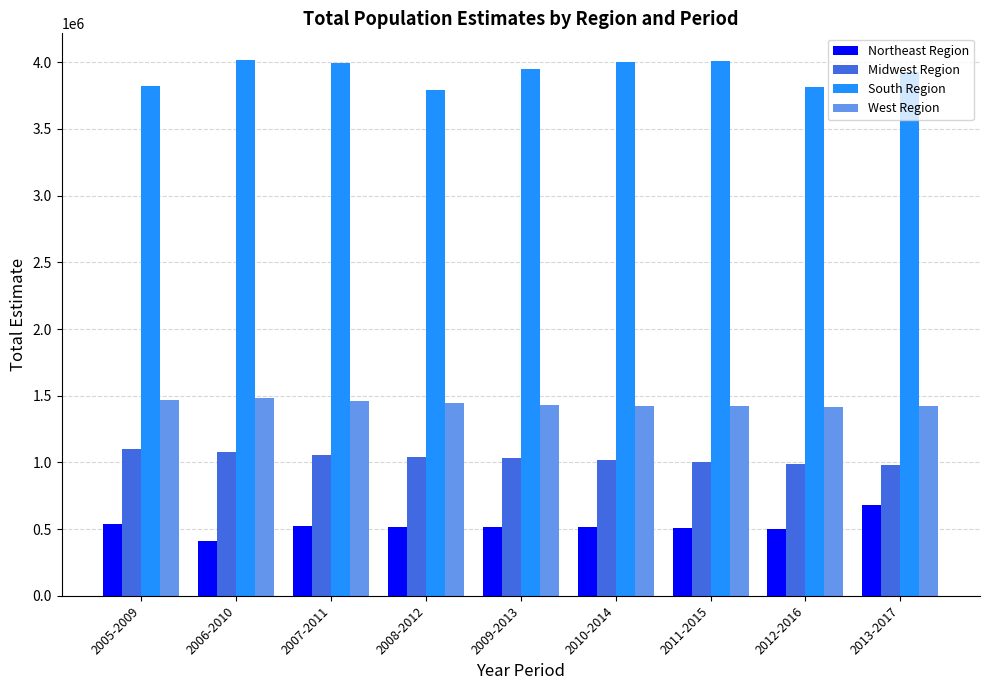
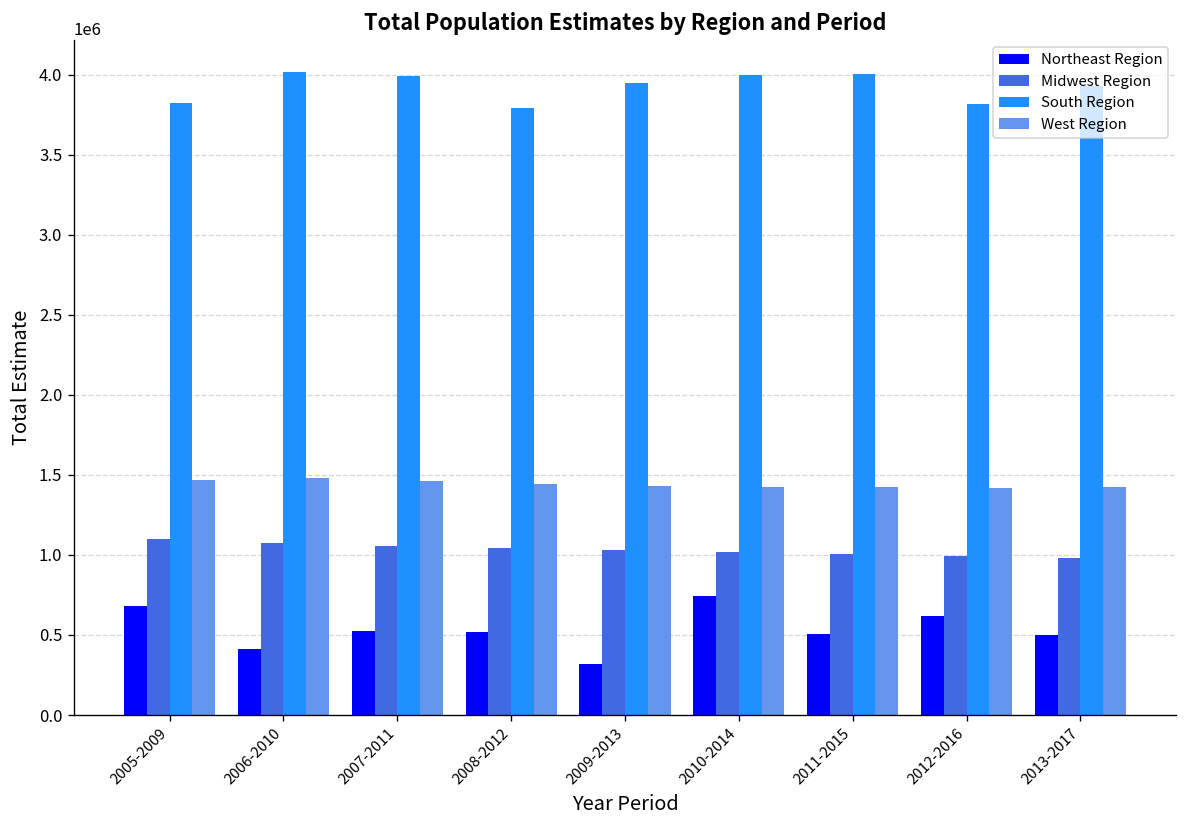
Northeast Region, 2005-2009: 540000 -> 680000
Northeast Region, 2009-2013: 510000 -> 320000
Northeast Region, 2010-2014: 510000 -> 740000
Northeast Region, 2012-2016: 500000 -> 620000
Northeast Region, 2013-2017: 680000 -> 500000
